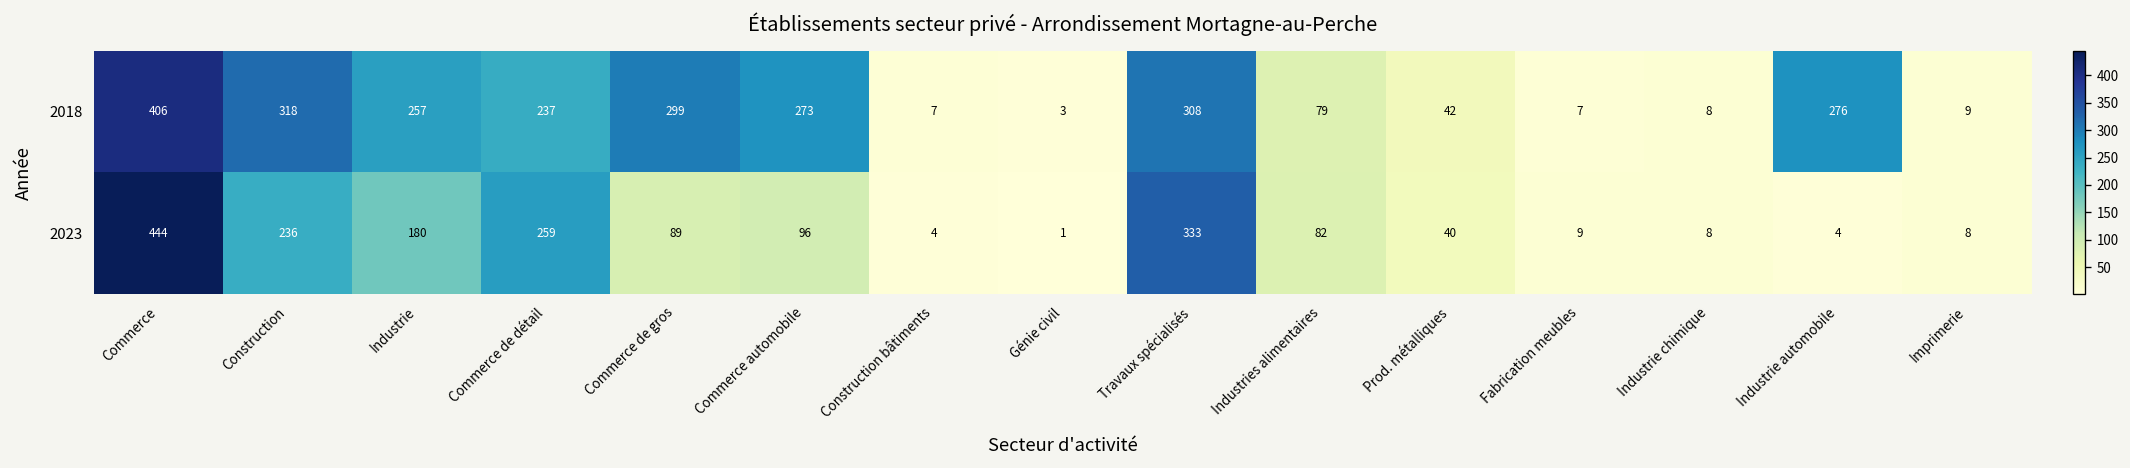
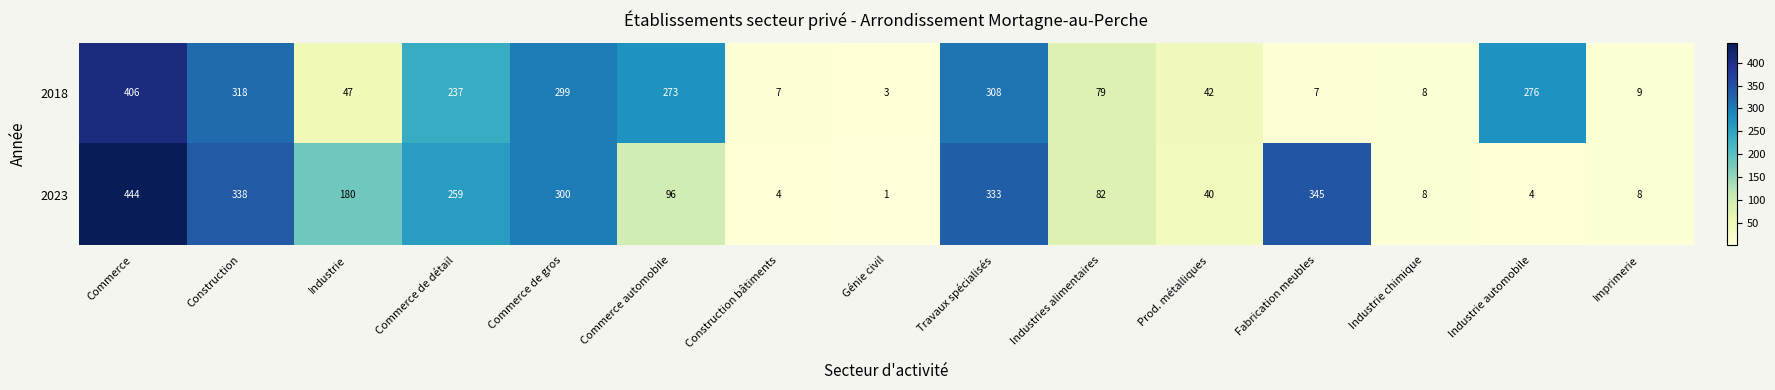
2018, Industrie: 257 -> 47
2023, Construction: 236 -> 338
2023, Commerce de gros: 89 -> 300
2023, Fabrication meubles: 9 -> 345
